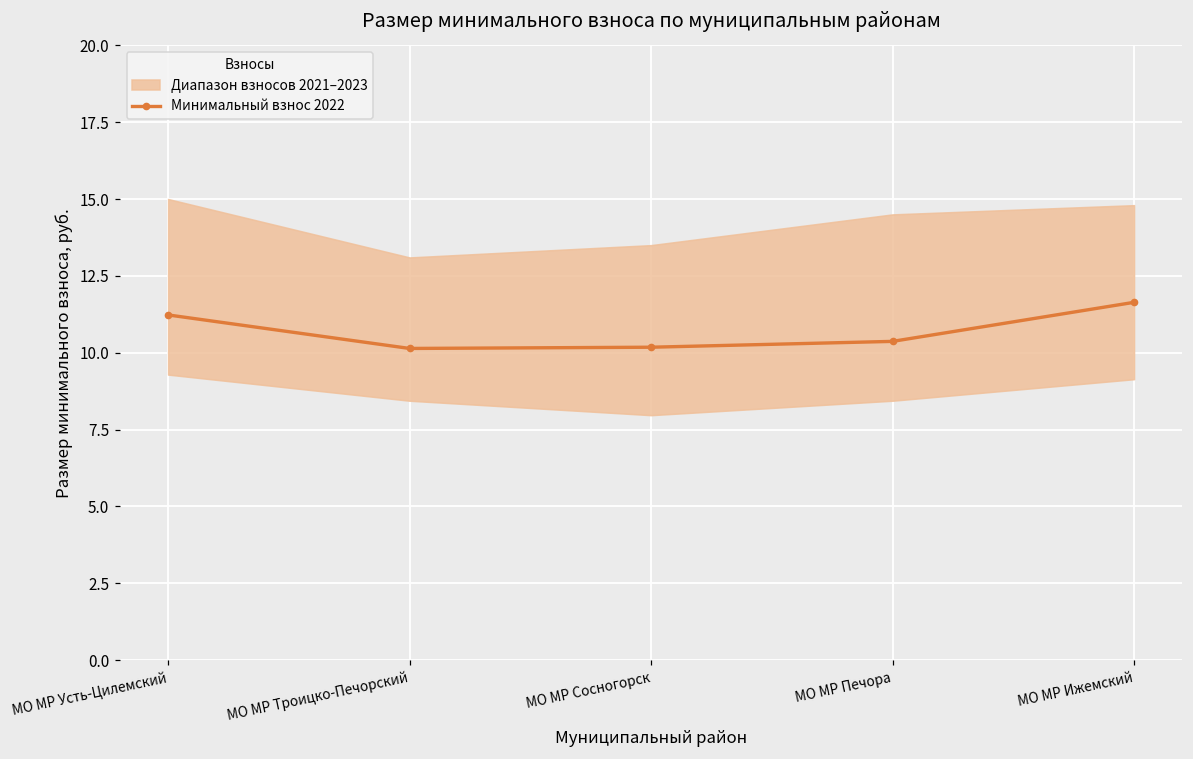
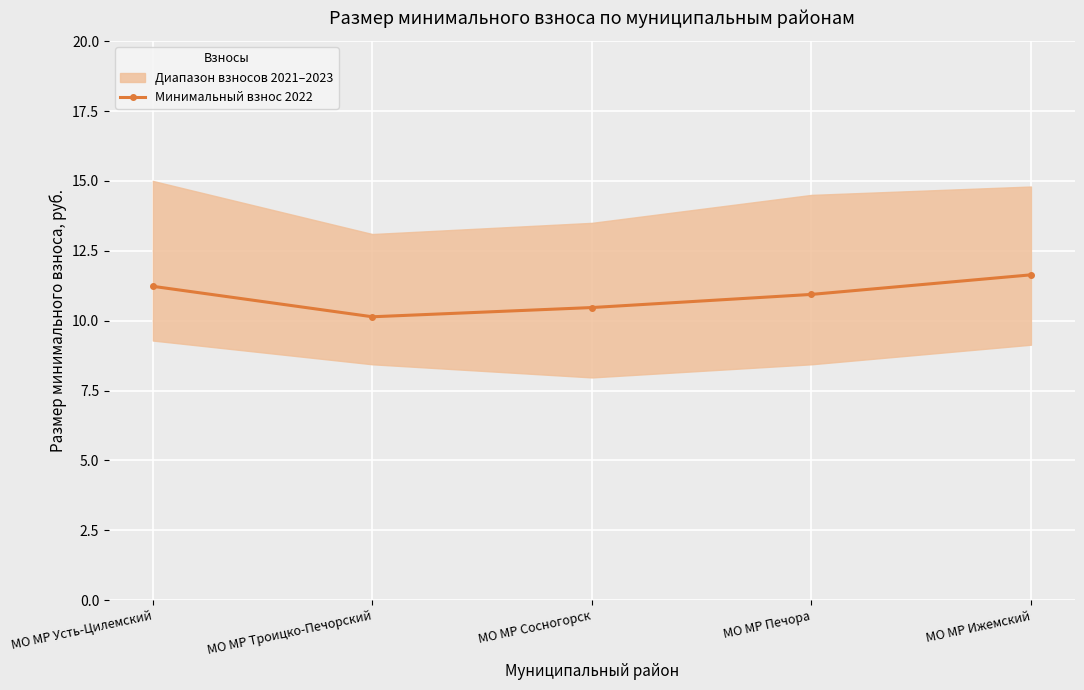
Минимальный взнос 2022, МО МР Сосногорск: 10.2 -> 10.5
Минимальный взнос 2022, МО МР Печора: 10.4 -> 10.9
